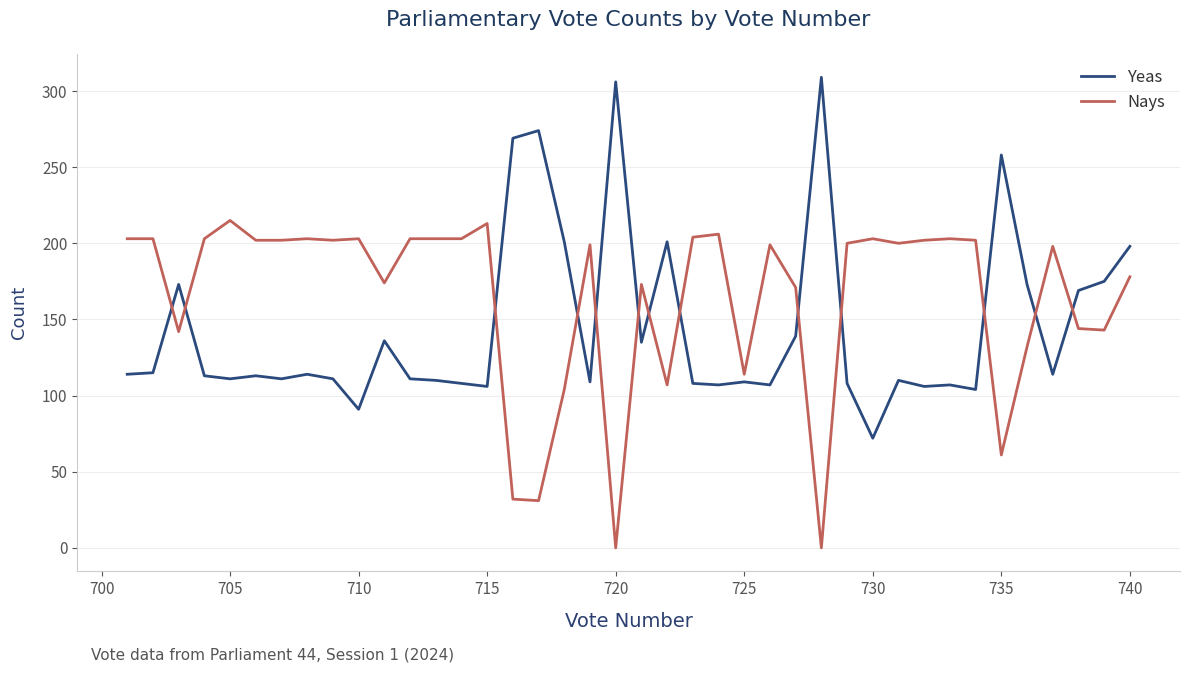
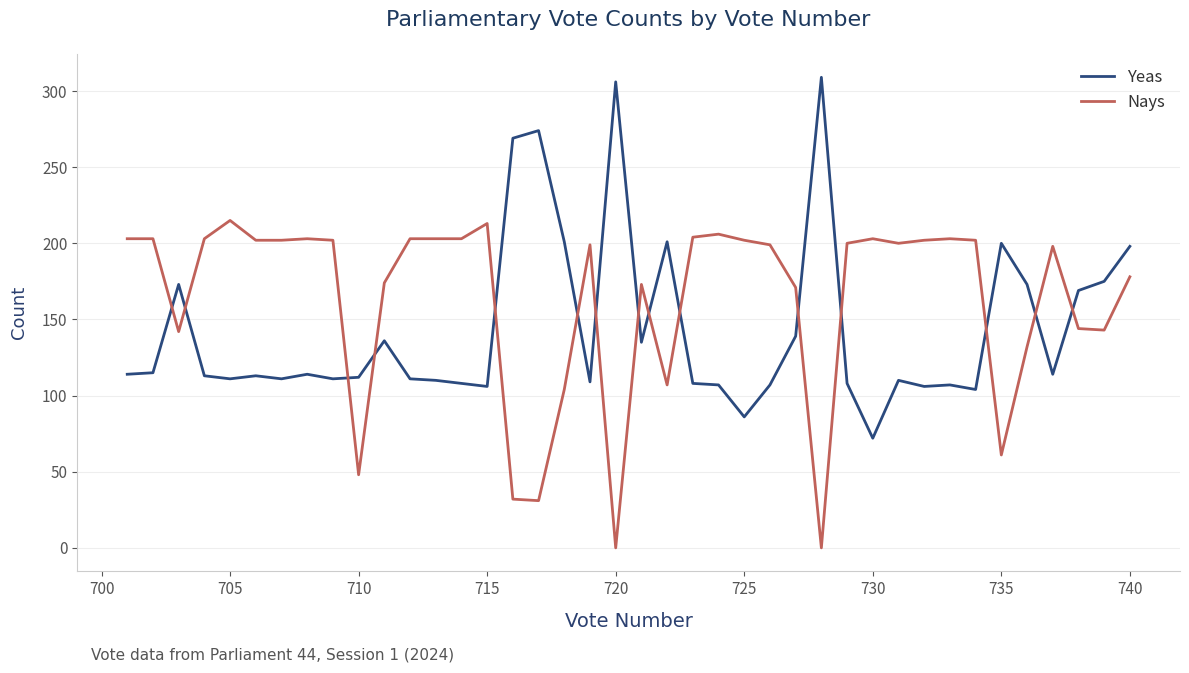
Yeas, 710: 91 -> 112
Nays, 710: 203 -> 48
Yeas, 725: 109 -> 86
Nays, 725: 114 -> 202
Yeas, 735: 258 -> 200
